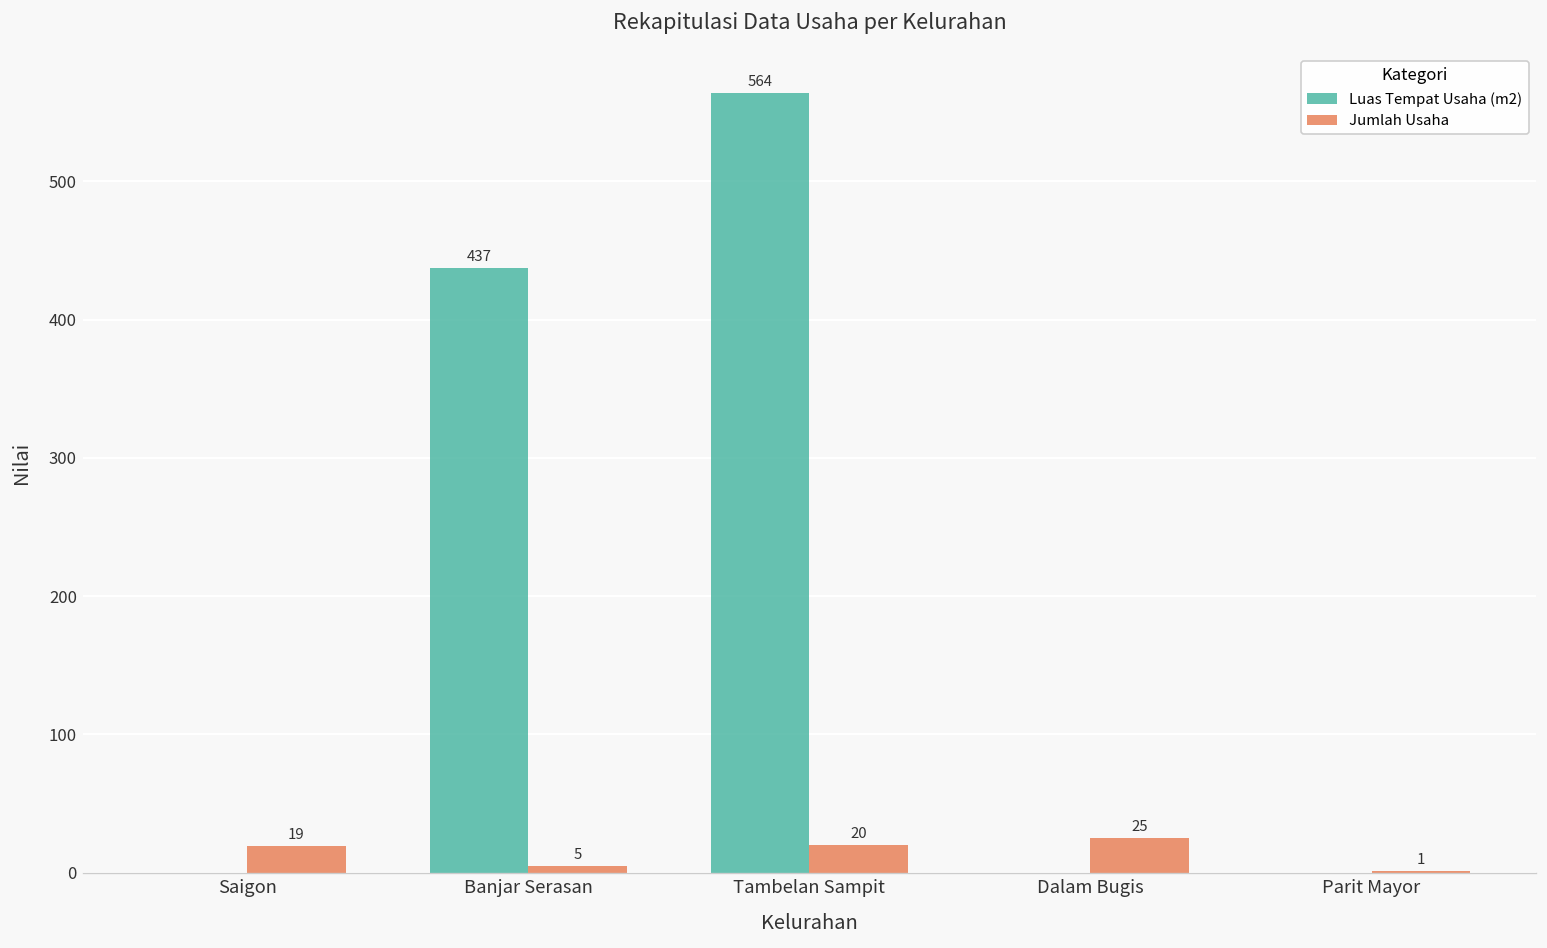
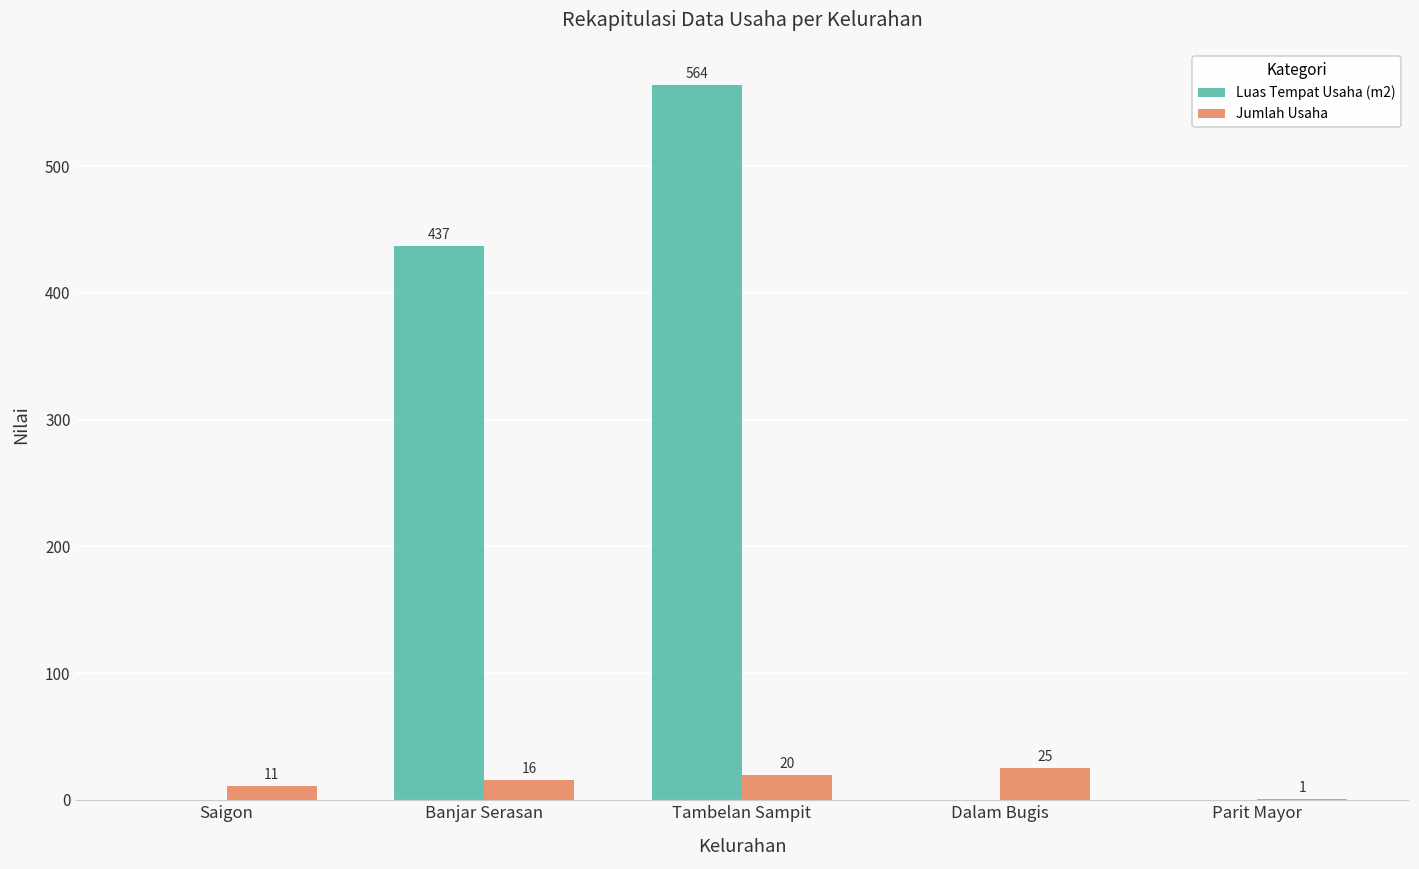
Jumlah Usaha, Saigon: 19 -> 11
Jumlah Usaha, Banjar Serasan: 5 -> 16
